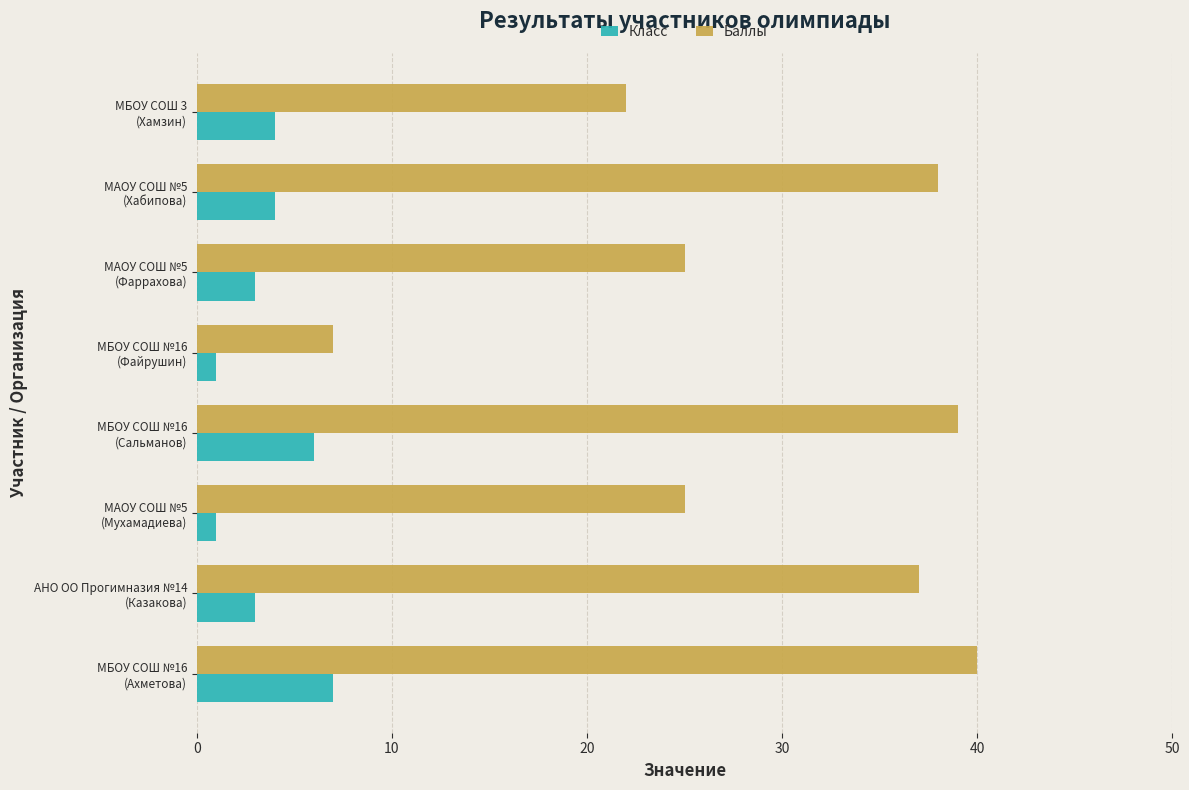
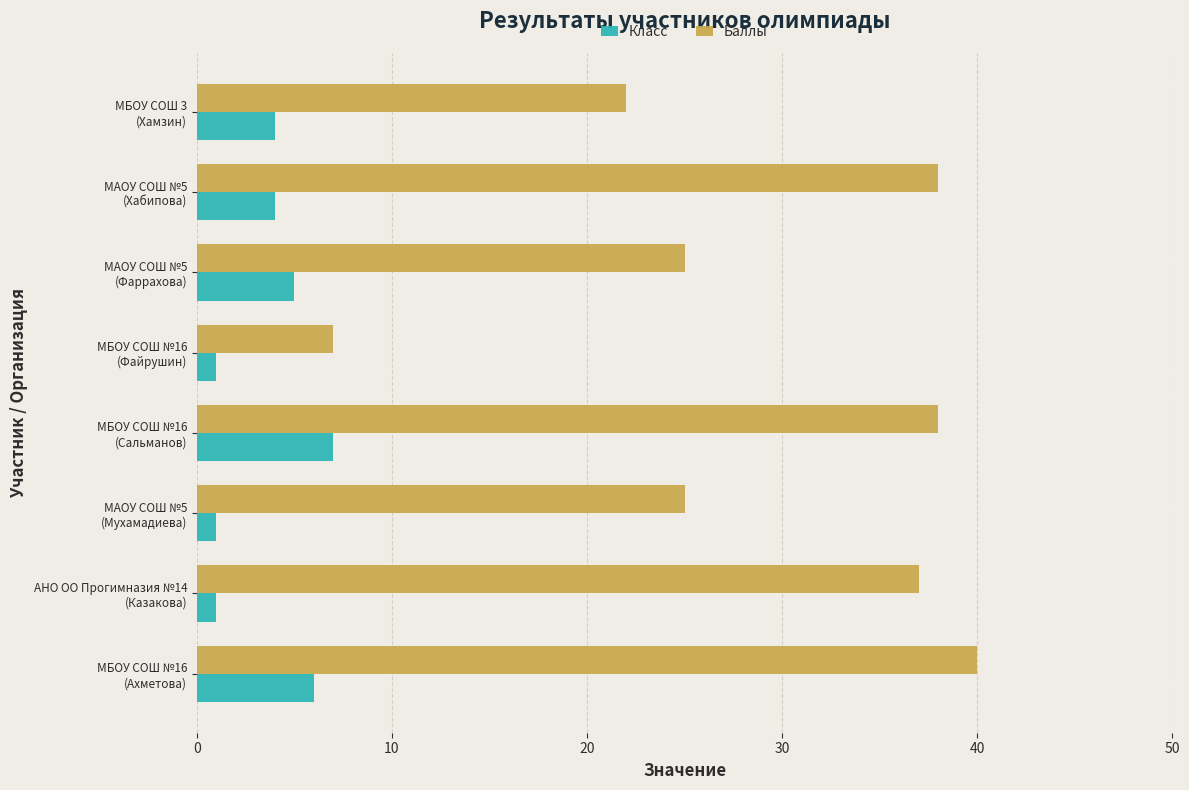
Класс, МАОУ СОШ №5 (Фаррахова): 3 -> 5
Баллы, МБОУ СОШ №16 (Сальманов): 39 -> 38
Класс, МБОУ СОШ №16 (Сальманов): 6 -> 7
Класс, АНО ОО Прогимназия №14 (Казакова): 3 -> 1
Класс, МБОУ СОШ №16 (Ахметова): 7 -> 6
